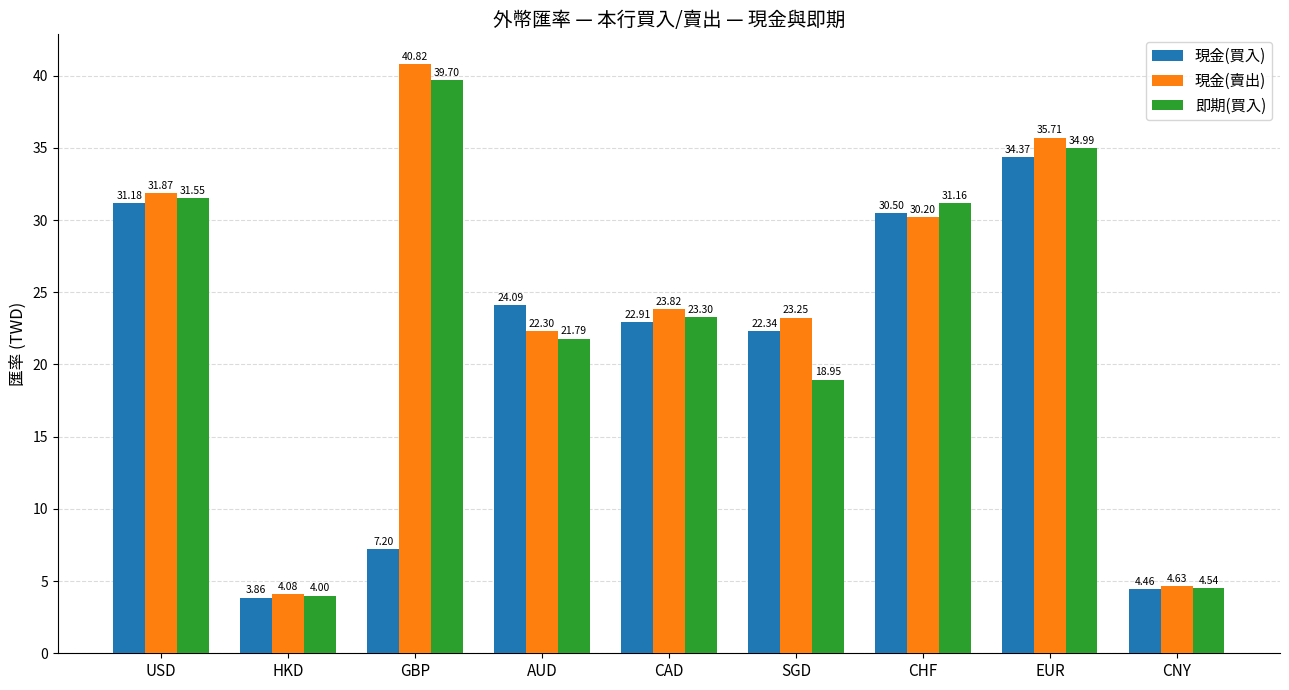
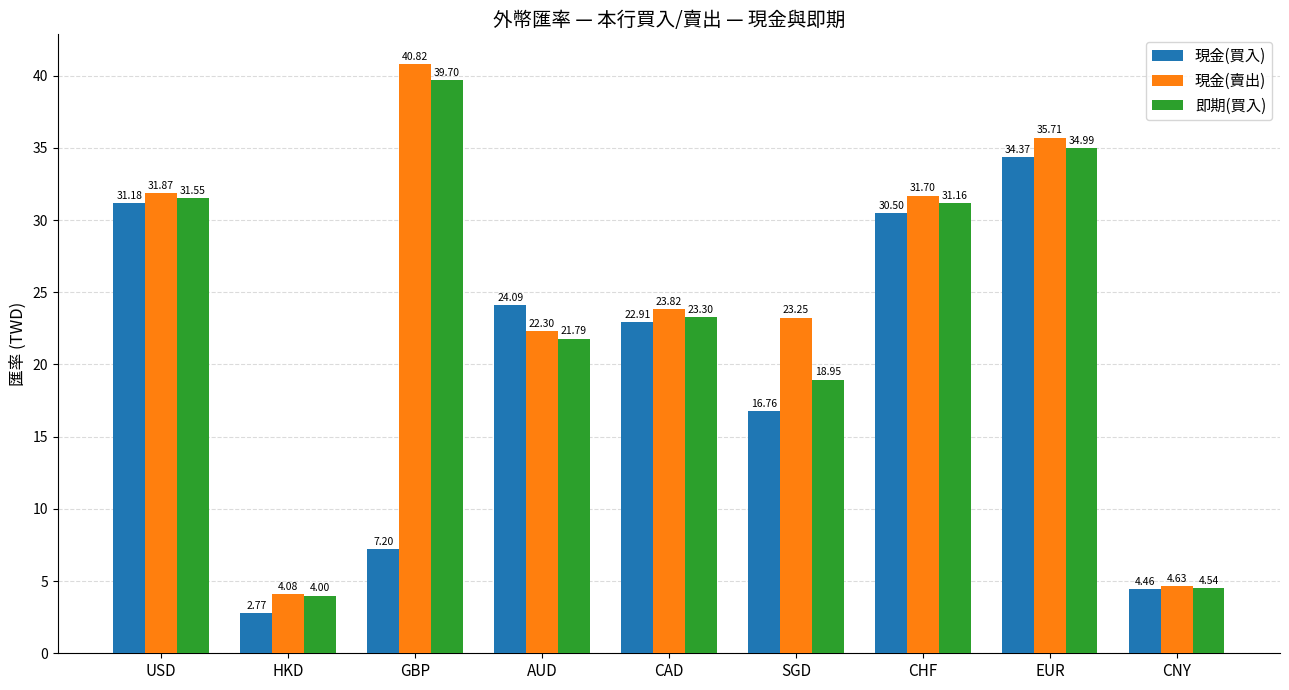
現金(買入), HKD: 3.86 -> 2.77
現金(買入), SGD: 22.34 -> 16.76
現金(賣出), CHF: 30.20 -> 31.70
